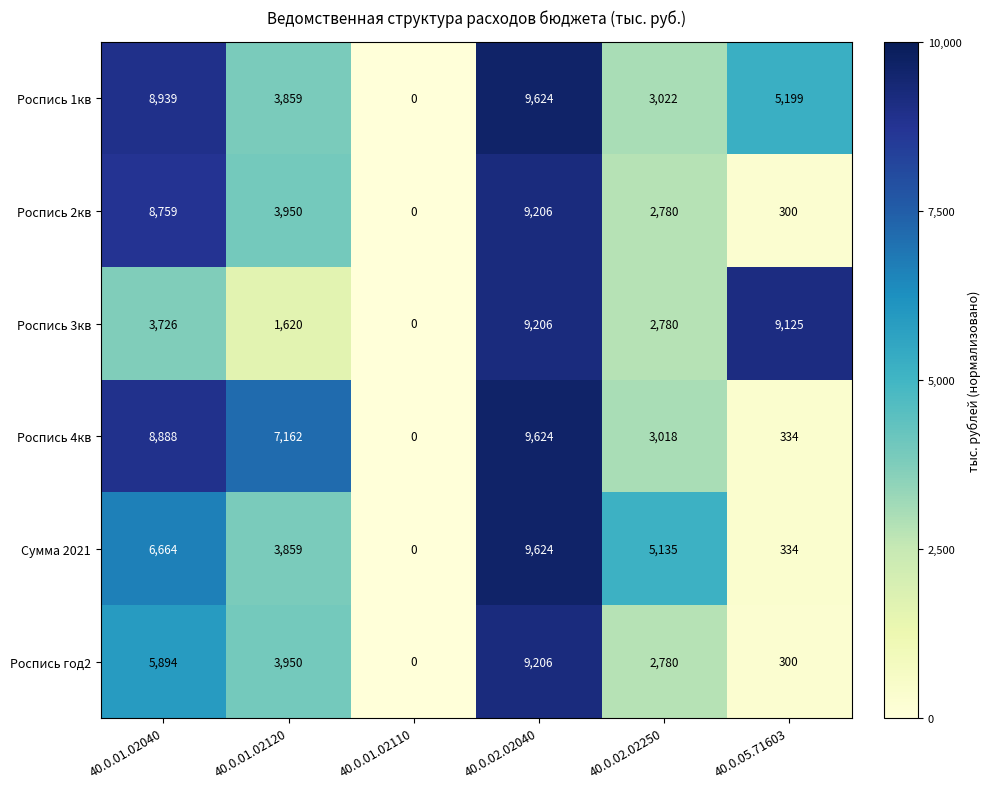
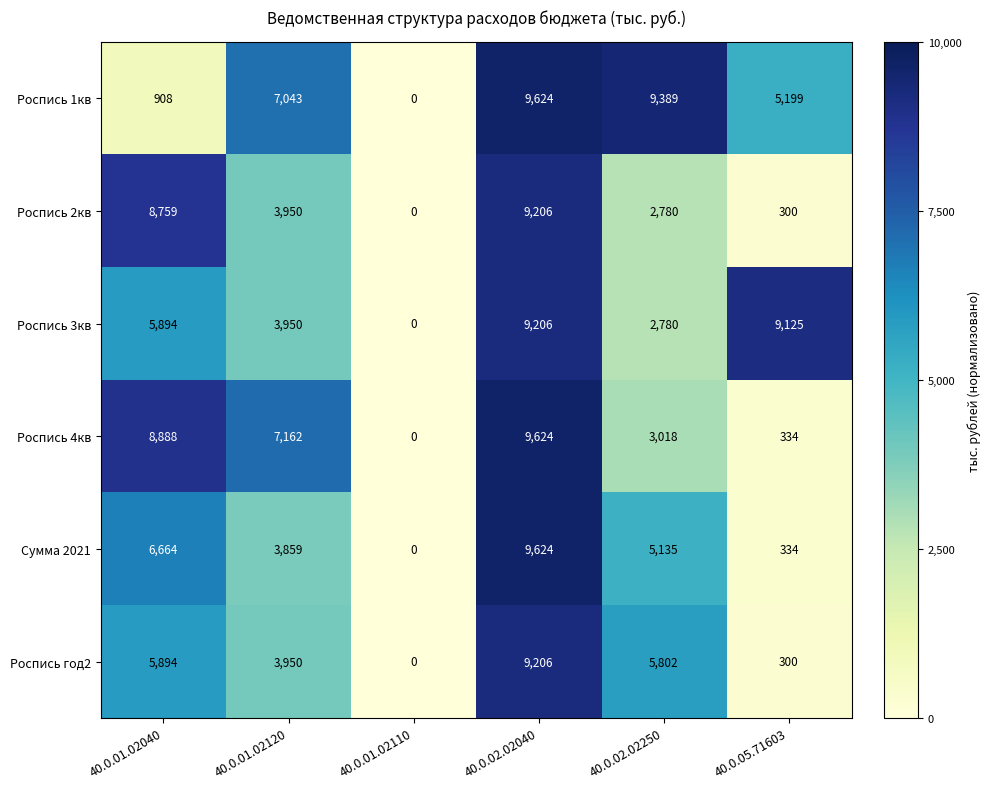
Роспись 1кв, 40.0.01.02040: 8,939 -> 908
Роспись 1кв, 40.0.01.02120: 3,859 -> 7,043
Роспись 1кв, 40.0.02.02250: 3,022 -> 9,389
Роспись 3кв, 40.0.01.02040: 3,726 -> 5,894
Роспись 3кв, 40.0.01.02120: 1,620 -> 3,950
Роспись год2, 40.0.02.02250: 2,780 -> 5,802
